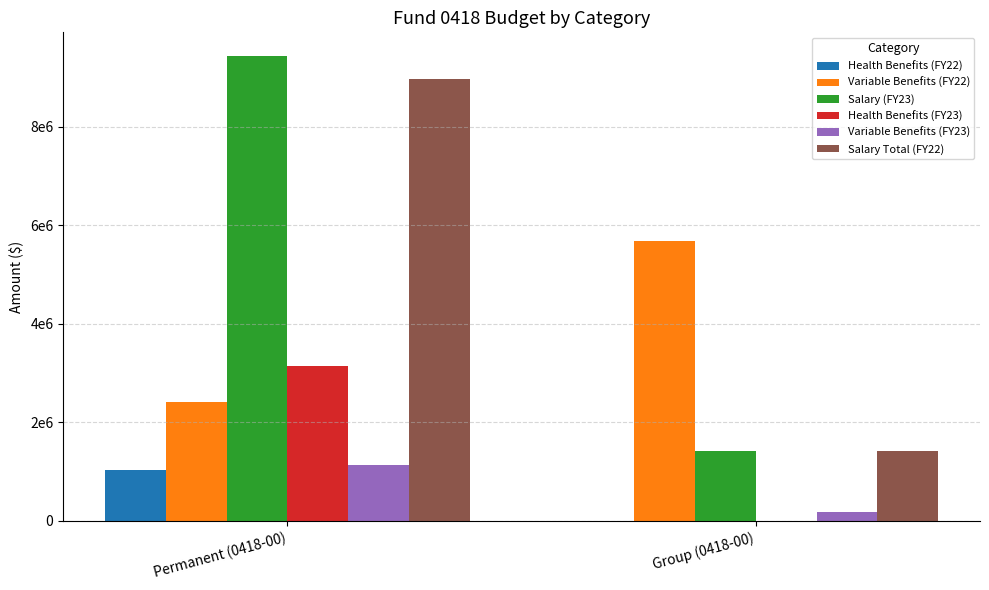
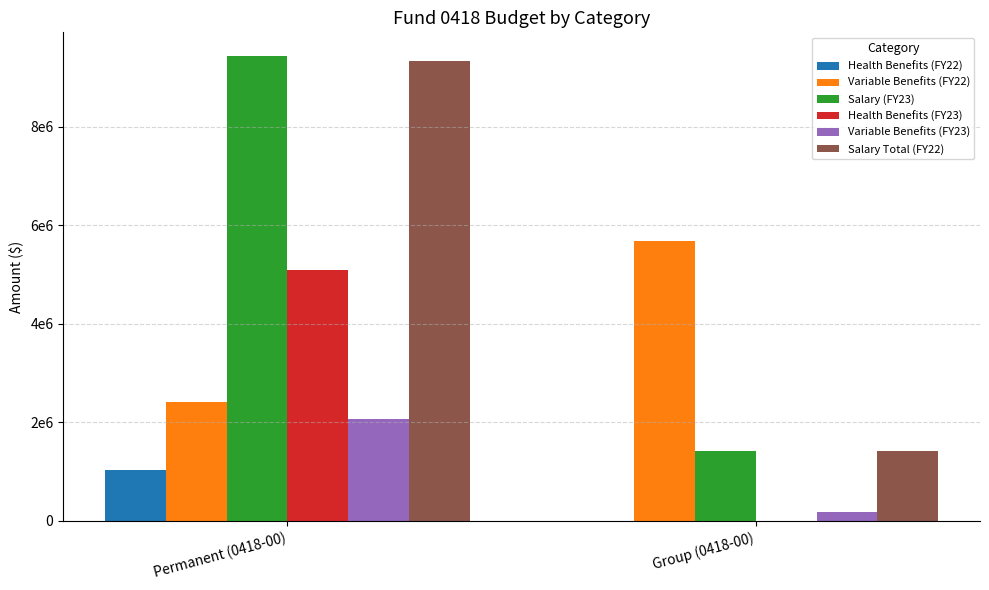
Health Benefits (FY23), Permanent (0418-00): 3200000 -> 5100000
Variable Benefits (FY23), Permanent (0418-00): 1100000 -> 2100000
Salary Total (FY22), Permanent (0418-00): 9000000 -> 9300000
